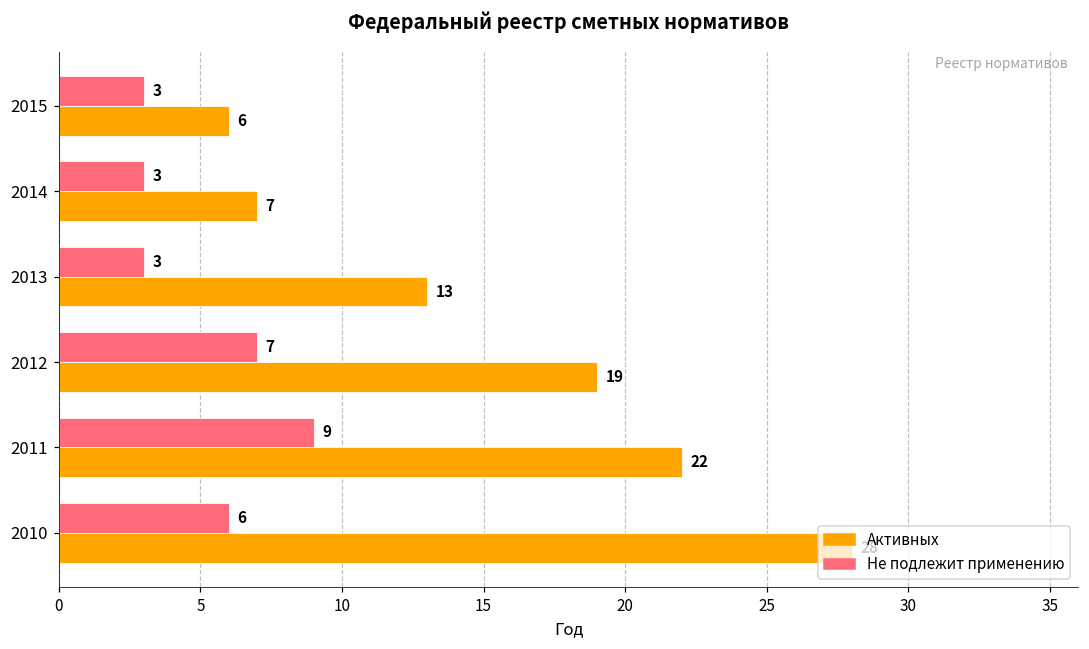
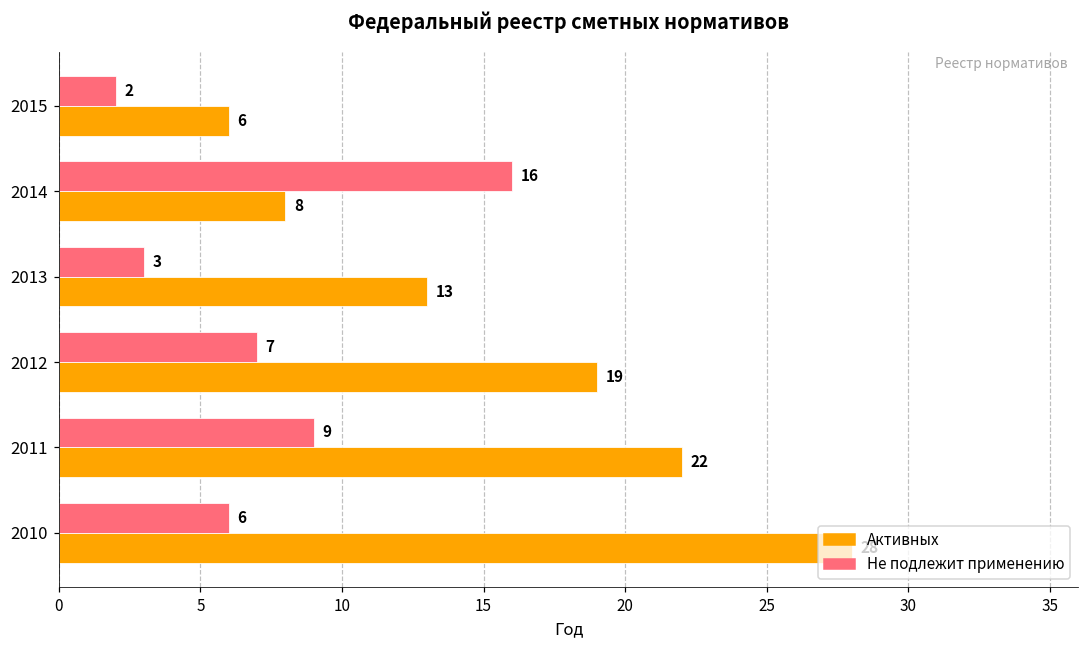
Не подлежит применению, 2015: 3 -> 2
Не подлежит применению, 2014: 3 -> 16
Активных, 2014: 7 -> 8
